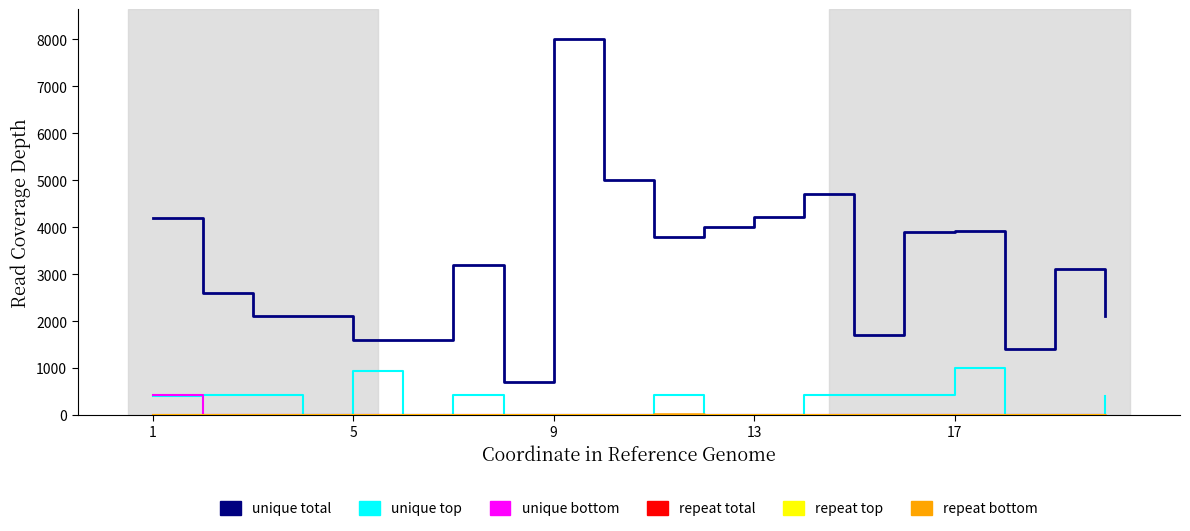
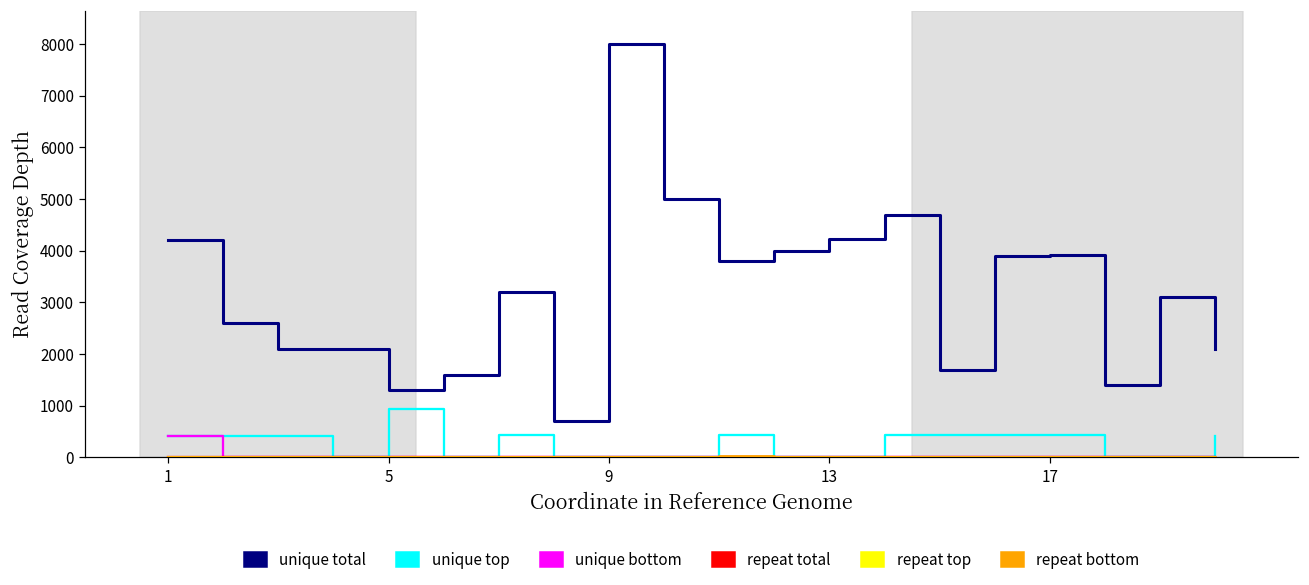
unique total, 5: 1600 -> 1300
unique top, 17: 1000 -> 400
